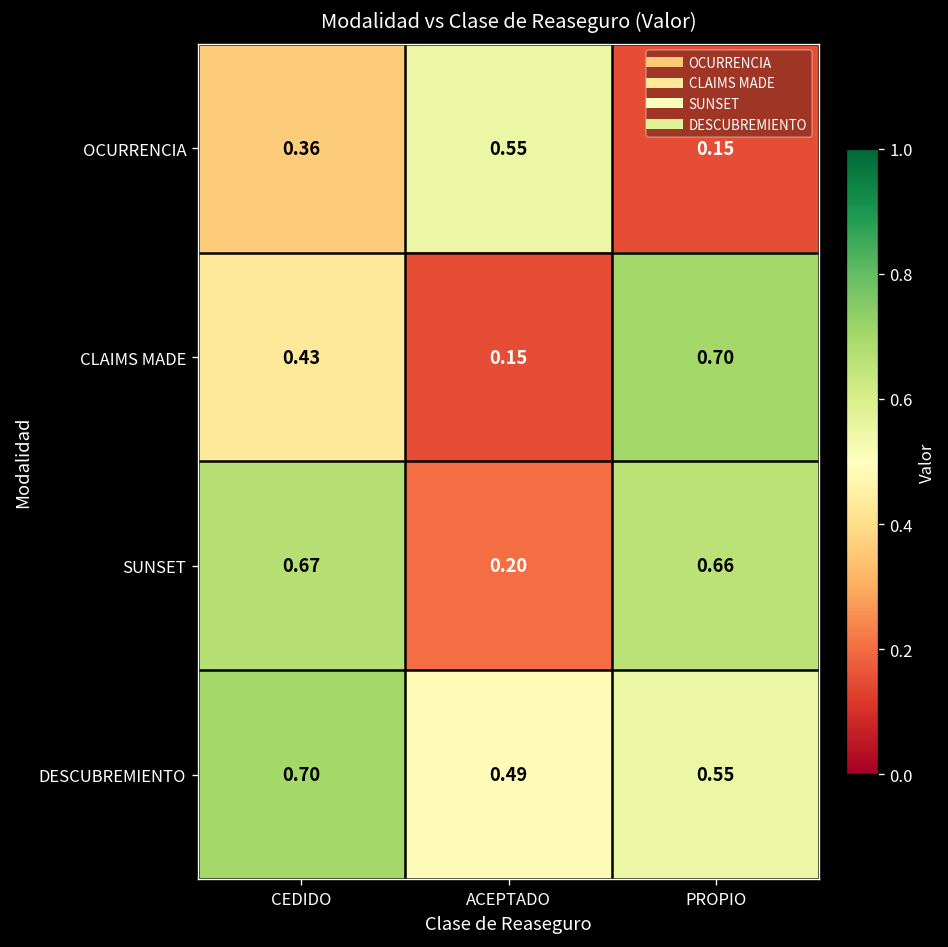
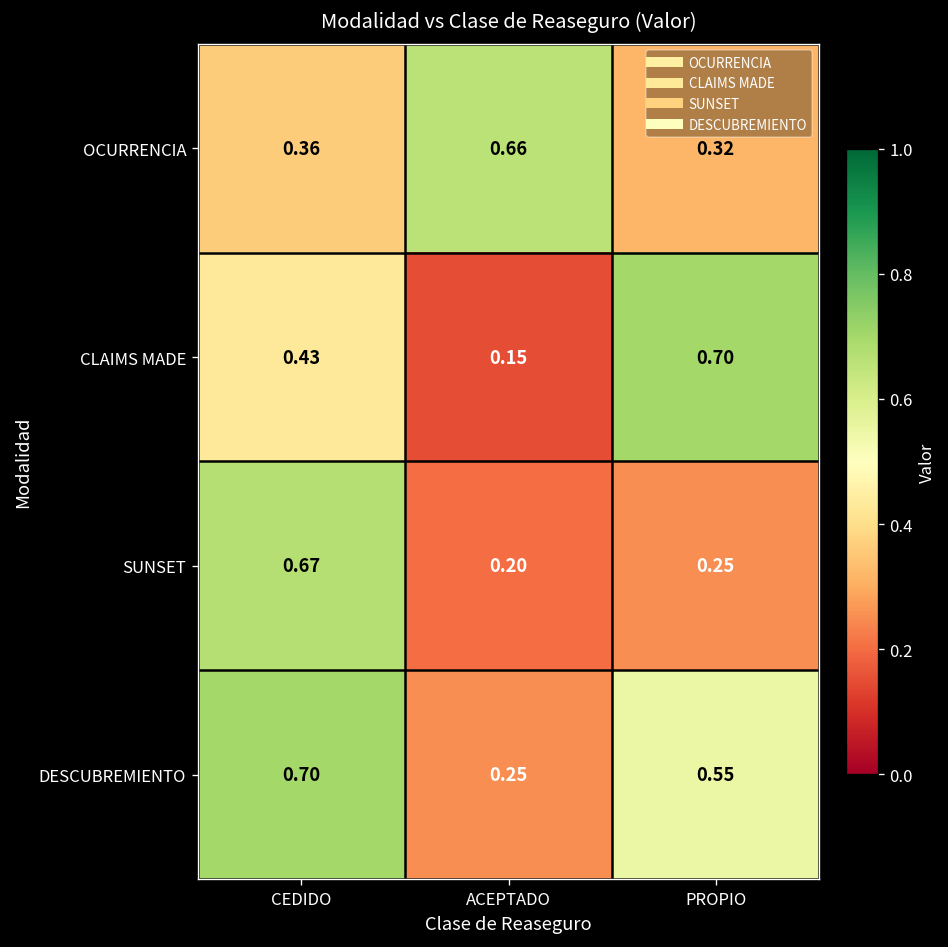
OCURRENCIA, ACEPTADO: 0.55 -> 0.66
OCURRENCIA, PROPIO: 0.15 -> 0.32
SUNSET, PROPIO: 0.66 -> 0.25
DESCUBREMIENTO, ACEPTADO: 0.49 -> 0.25
